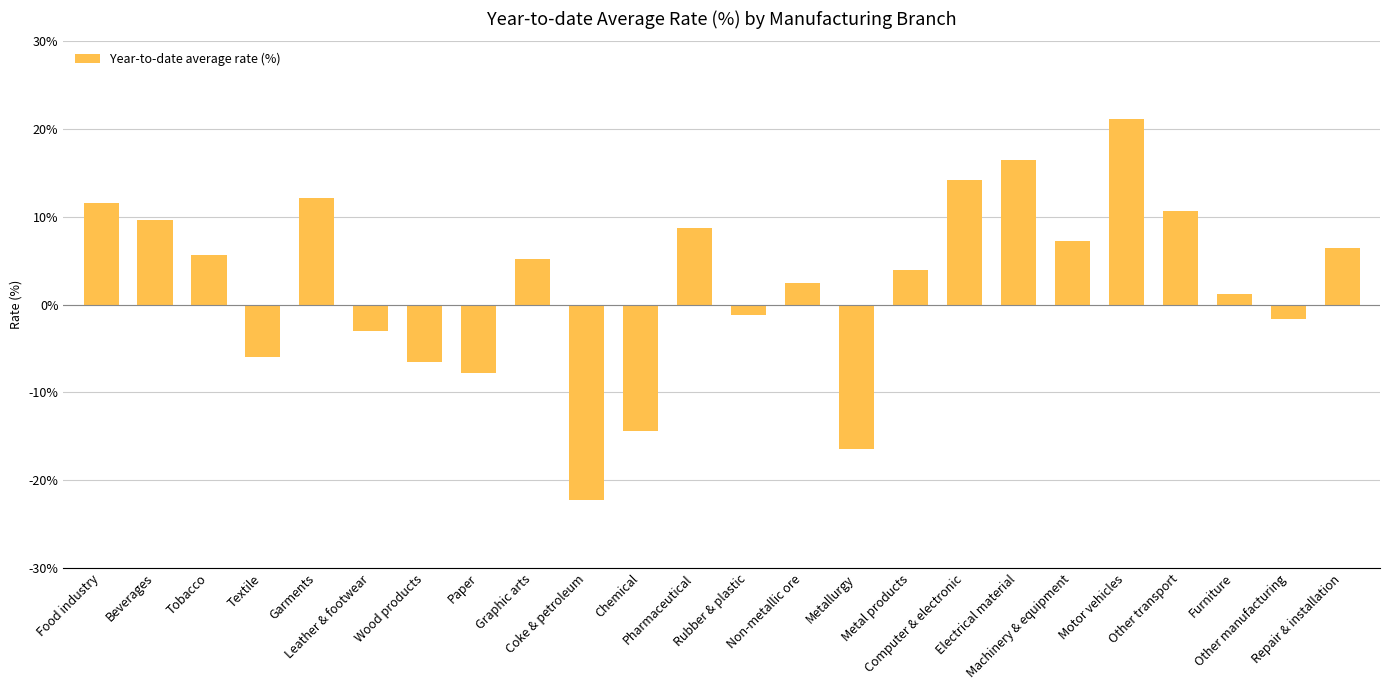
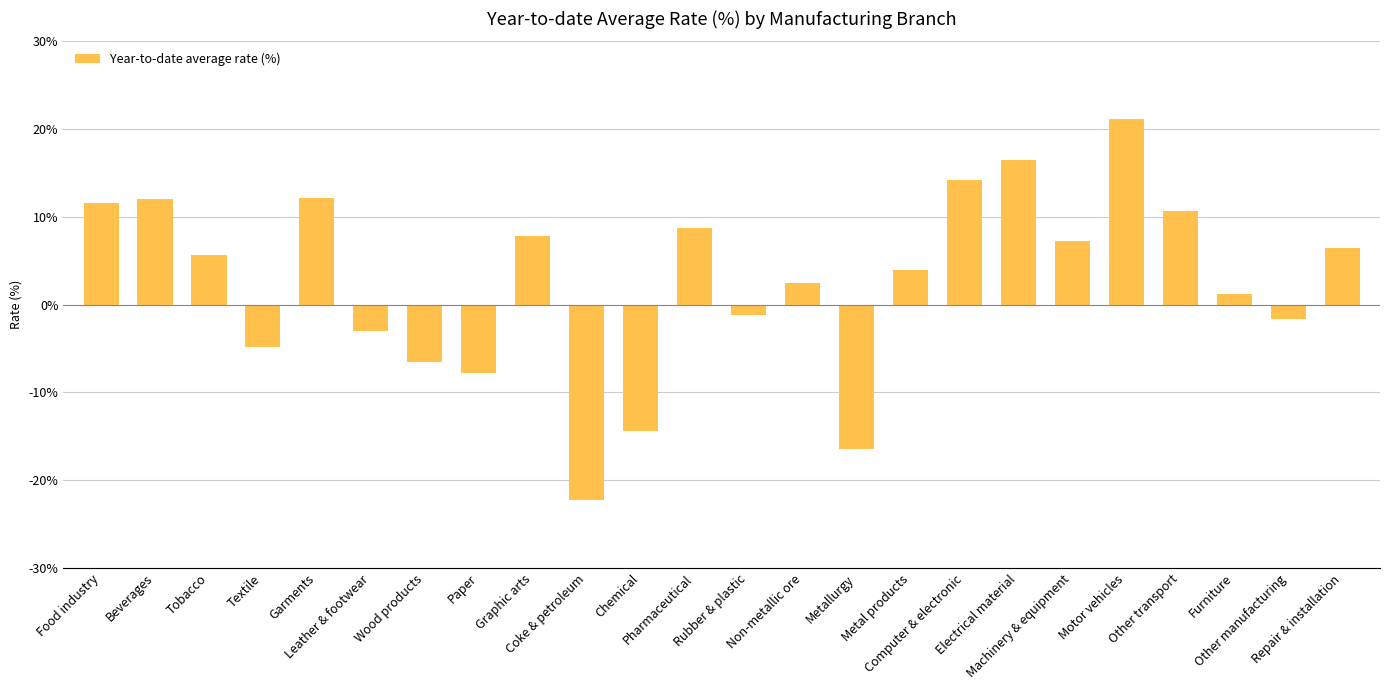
Beverages: 10% -> 12%
Textile: -6% -> -5%
Graphic arts: 5% -> 8%
